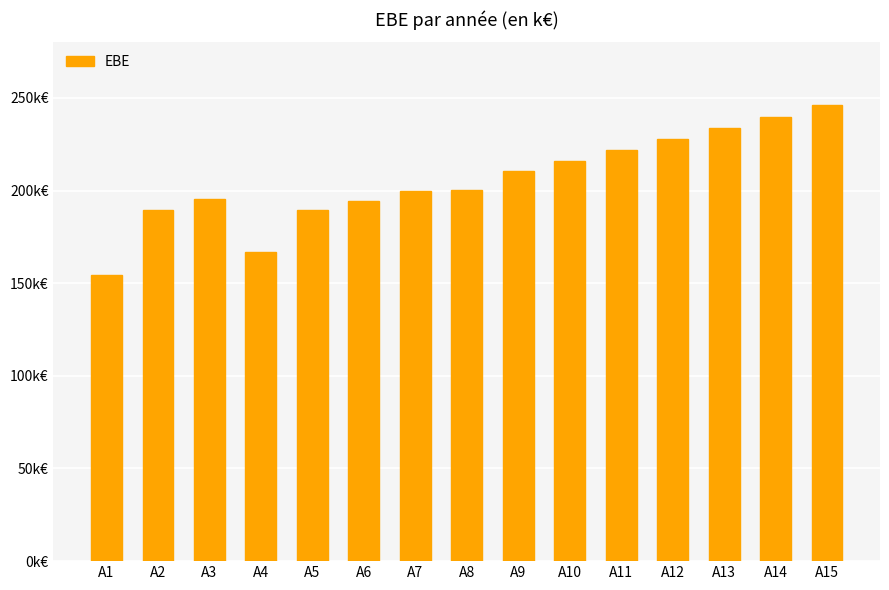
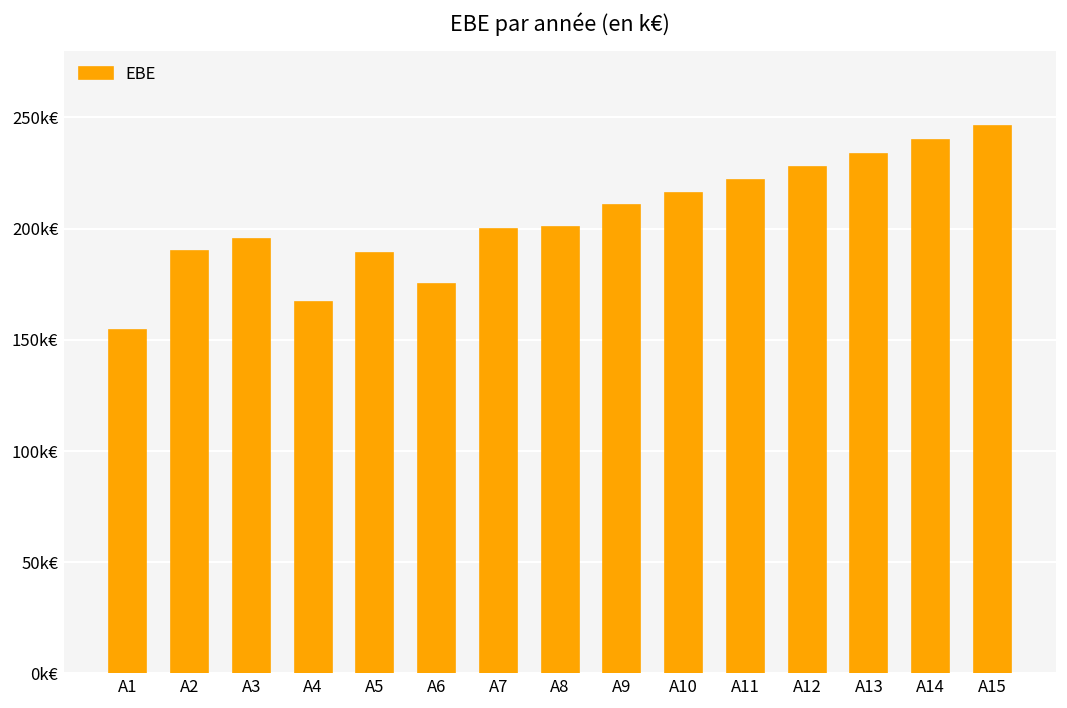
A6: 194k€ -> 175k€
